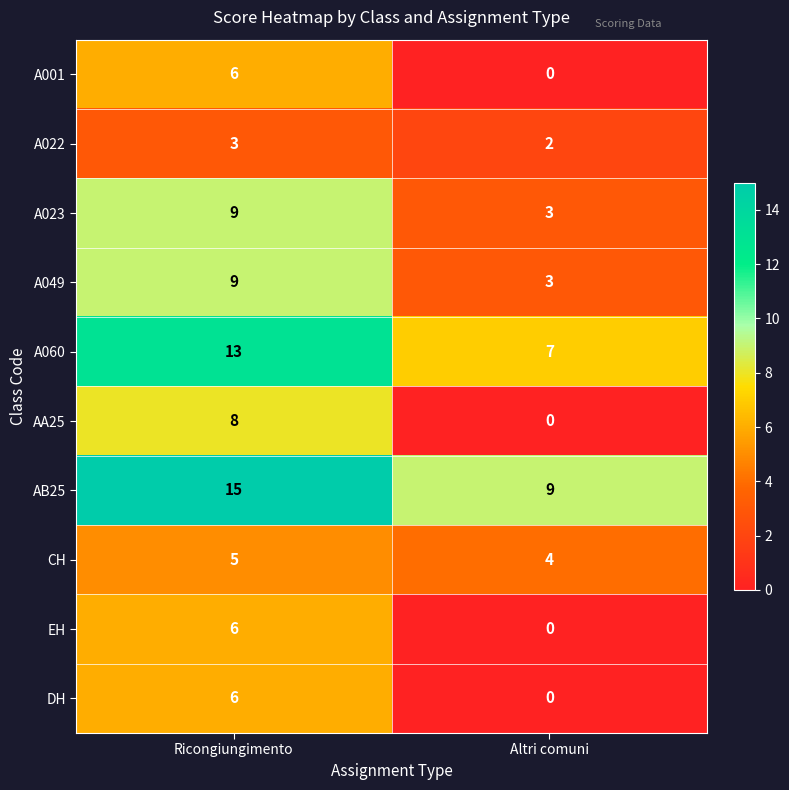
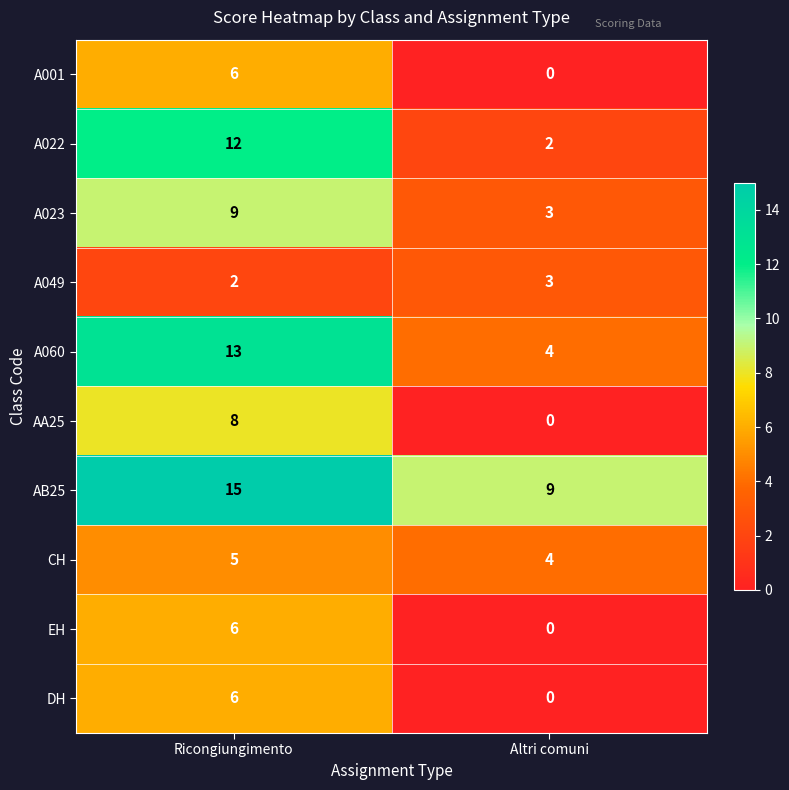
A022, Ricongiungimento: 3 -> 12
A049, Ricongiungimento: 9 -> 2
A060, Altri comuni: 7 -> 4
